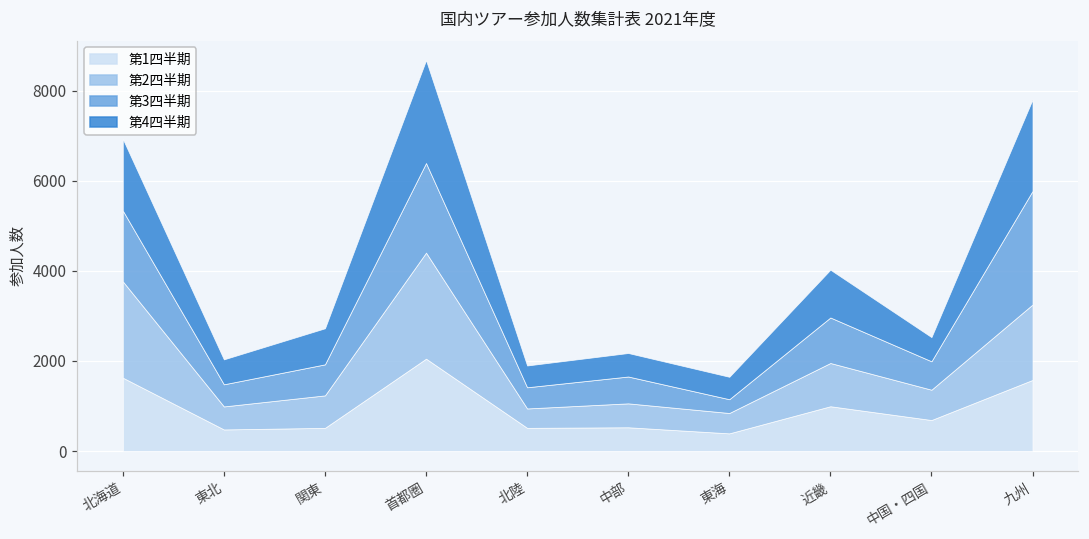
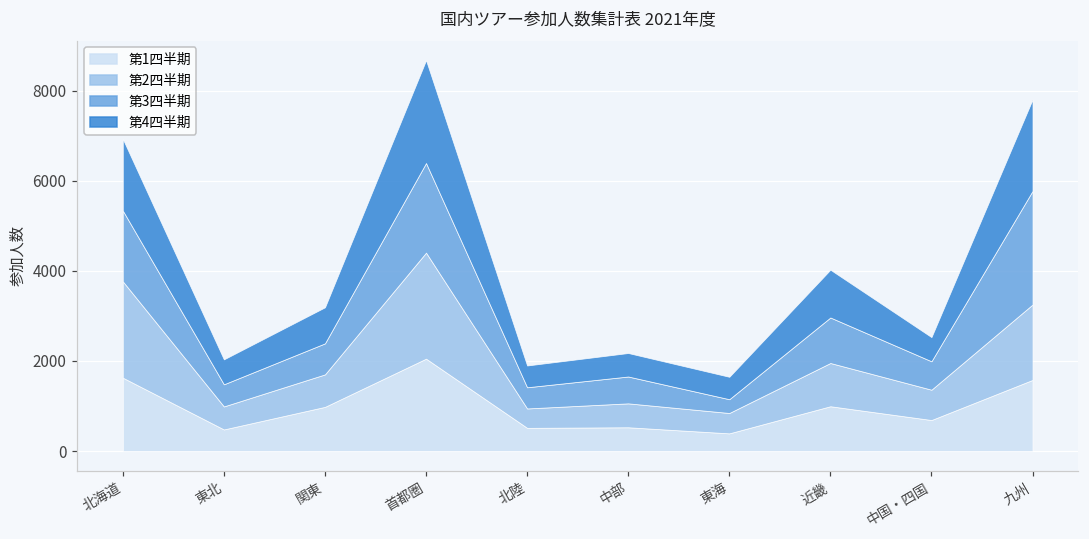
第1四半期, 関東: 500 -> 1000
